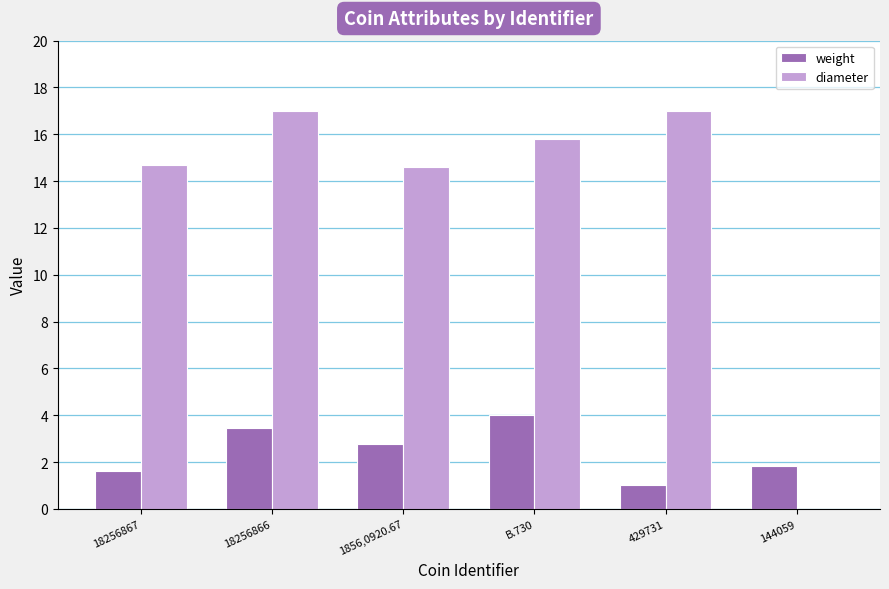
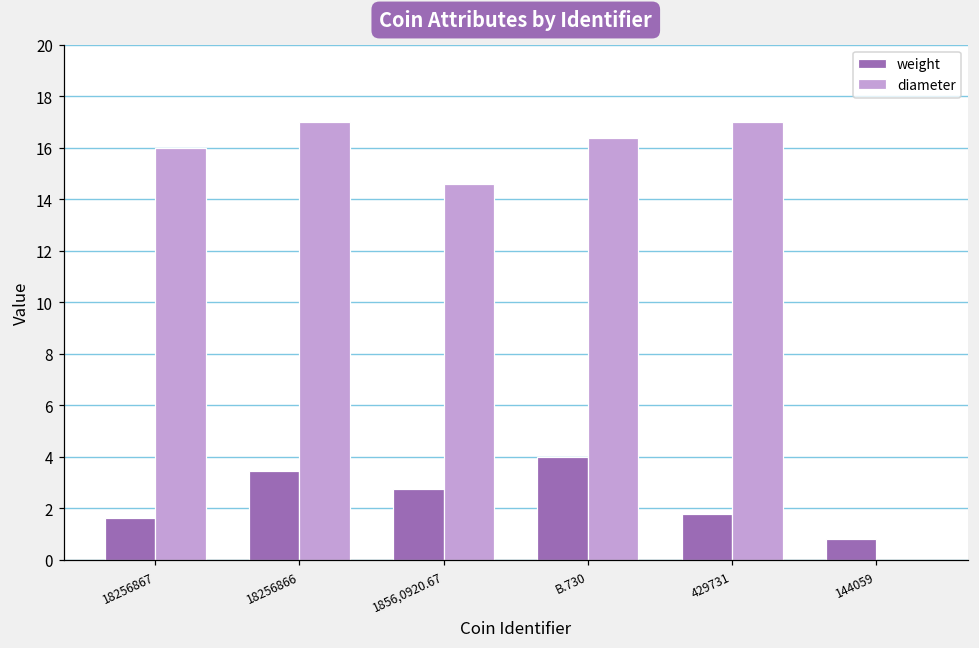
diameter, 18256867: 14.7 -> 16.0
diameter, B.730: 15.8 -> 16.4
weight, 429731: 1.0 -> 1.8
weight, 144059: 1.9 -> 0.8
